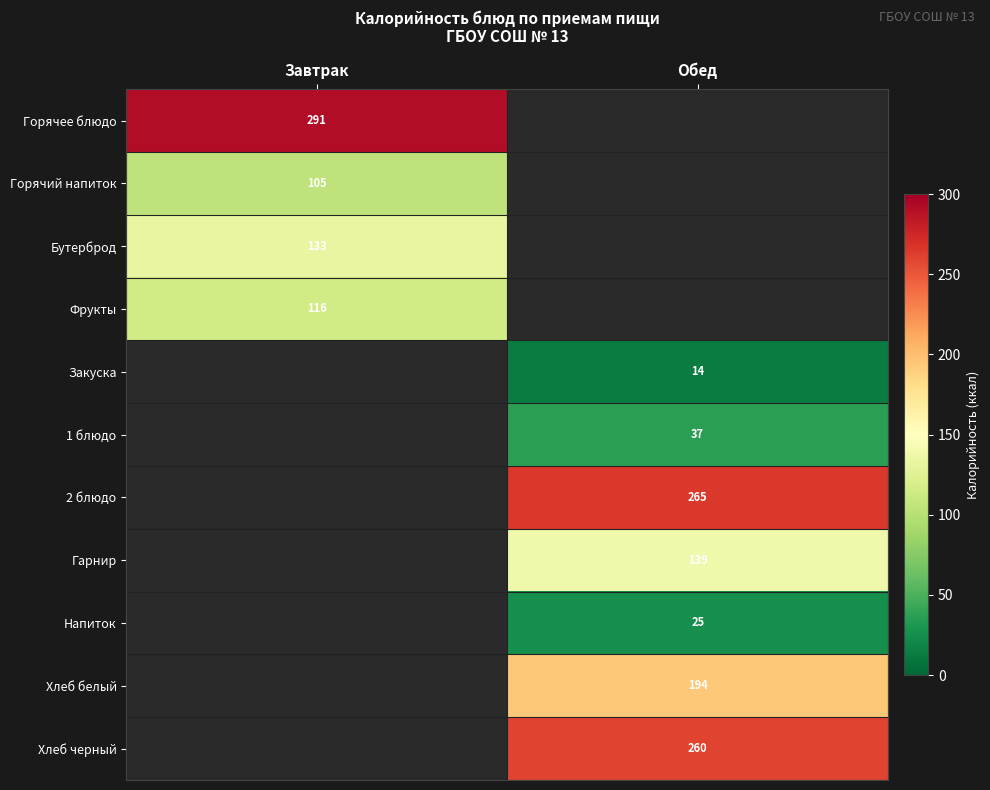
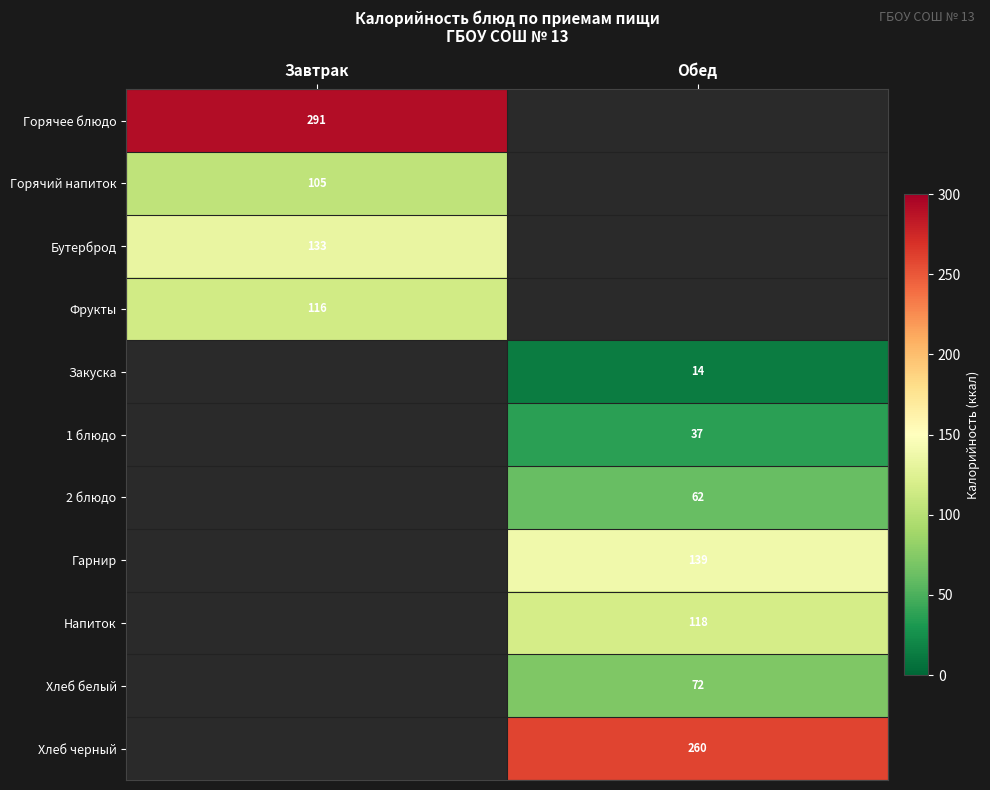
2 блюдо, Обед: 265 -> 62
Напиток, Обед: 25 -> 118
Хлеб белый, Обед: 194 -> 72
